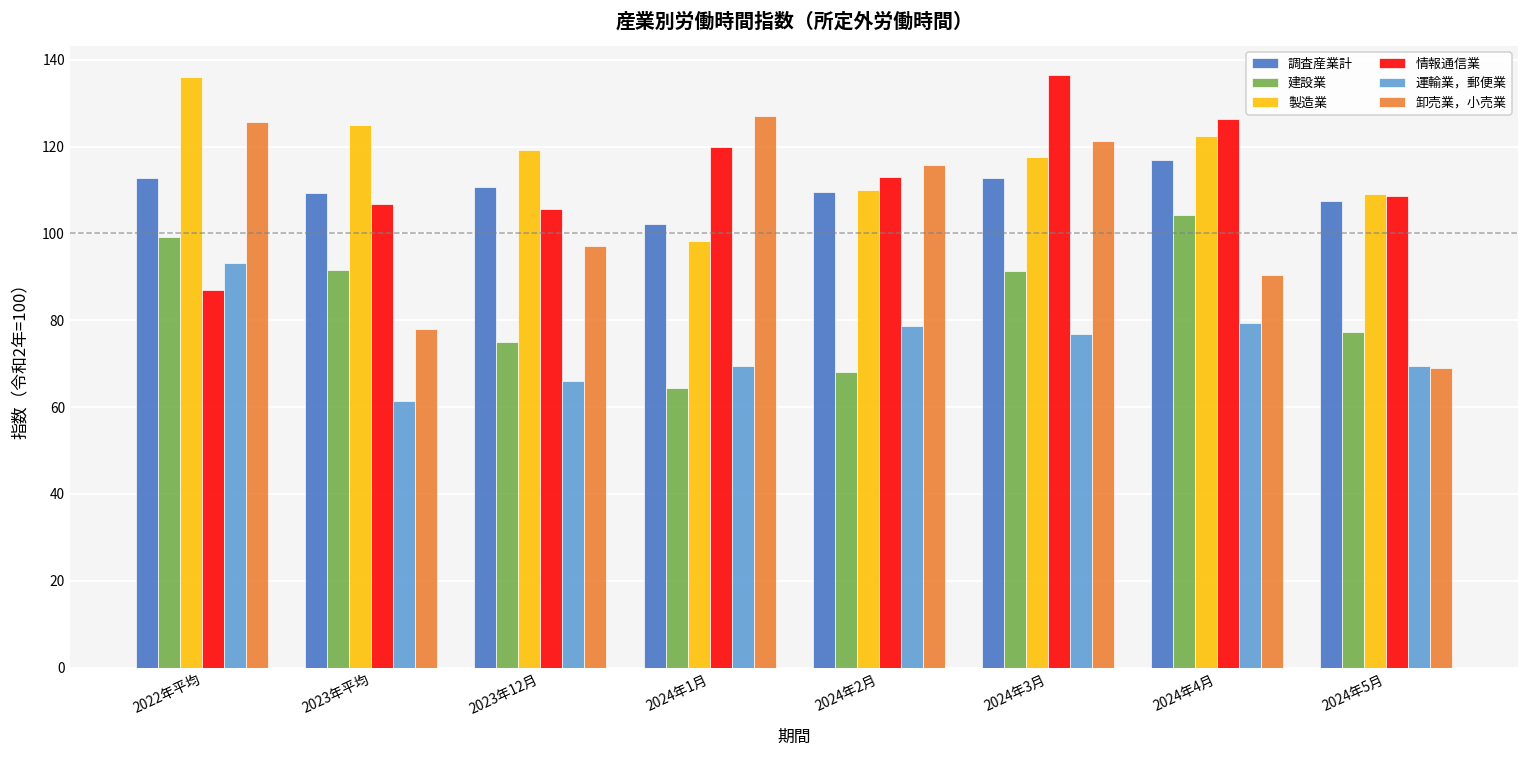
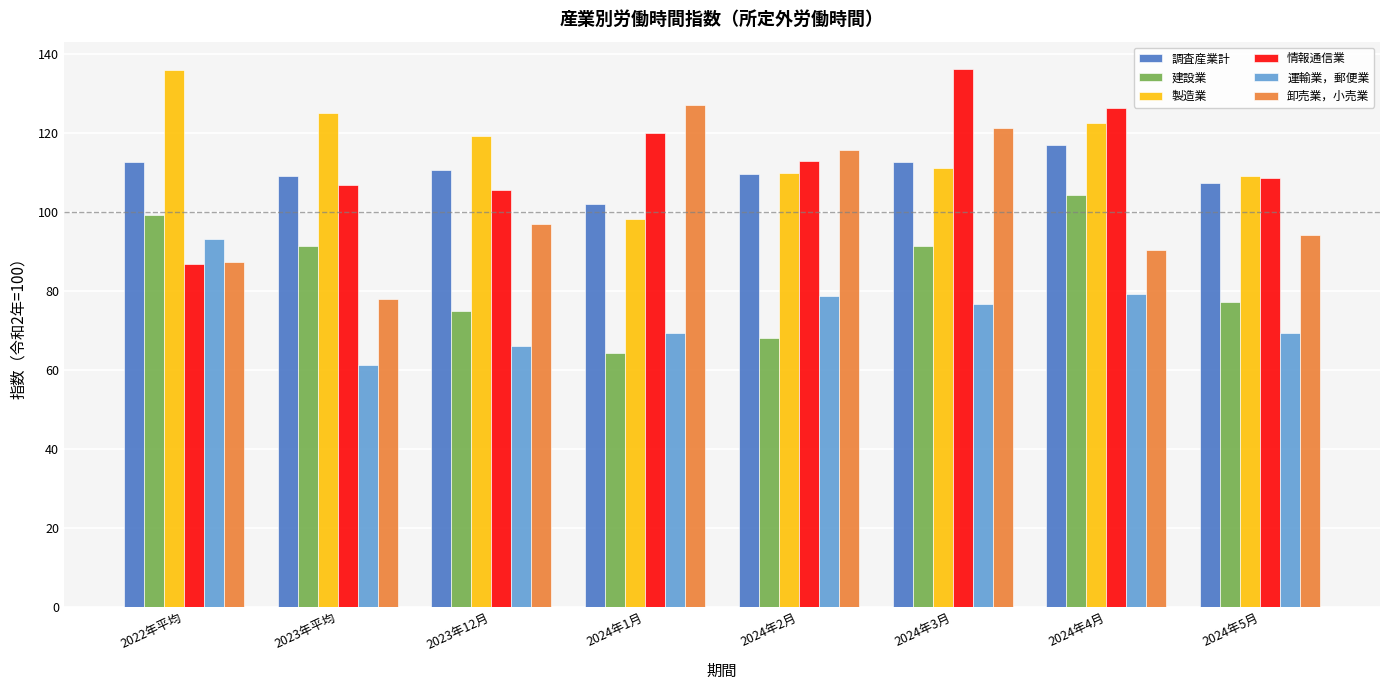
卸売業，小売業, 2022年平均: 126 -> 88
製造業, 2024年3月: 118 -> 111
卸売業，小売業, 2024年5月: 69 -> 94
